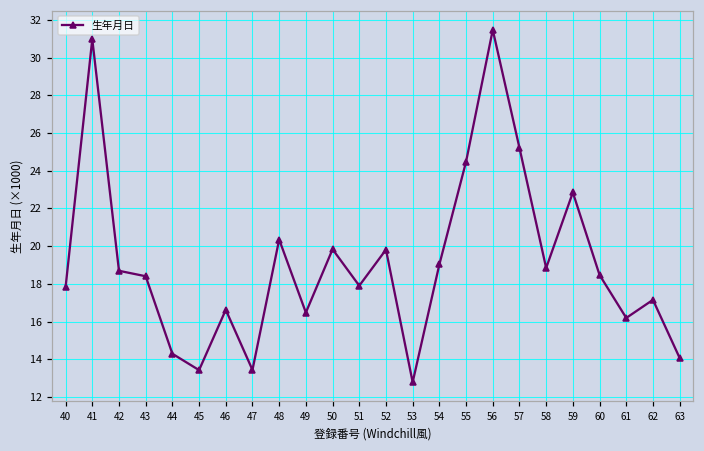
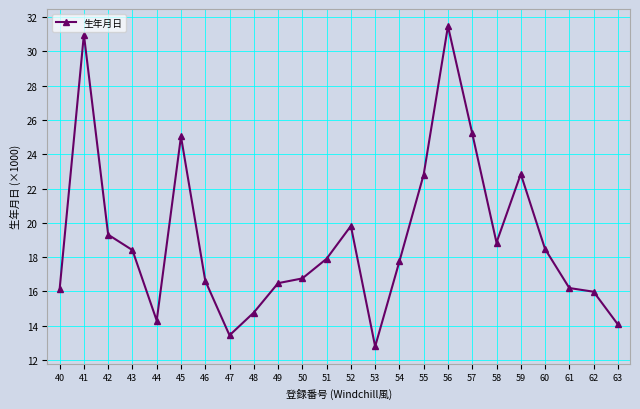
40: 17.8 -> 16.1
42: 18.7 -> 19.3
45: 13.4 -> 25.0
48: 20.4 -> 14.8
50: 19.8 -> 16.8
54: 19.0 -> 17.8
55: 24.5 -> 22.8
62: 17.2 -> 16.0
